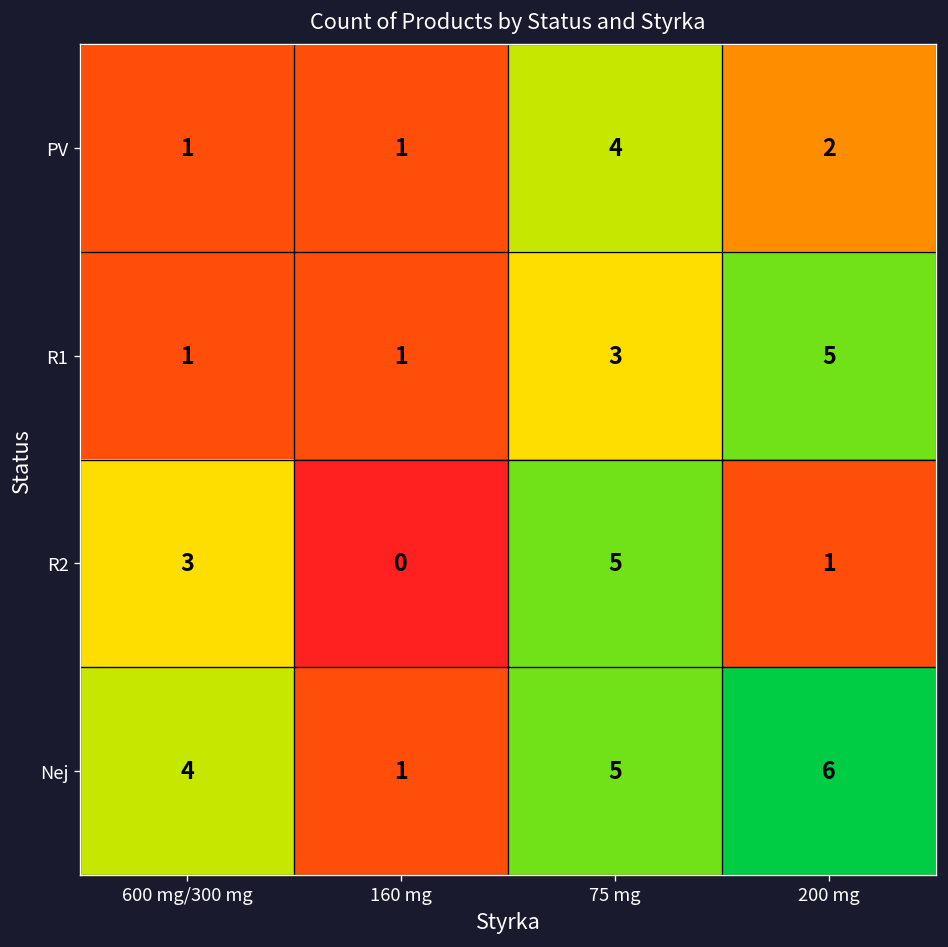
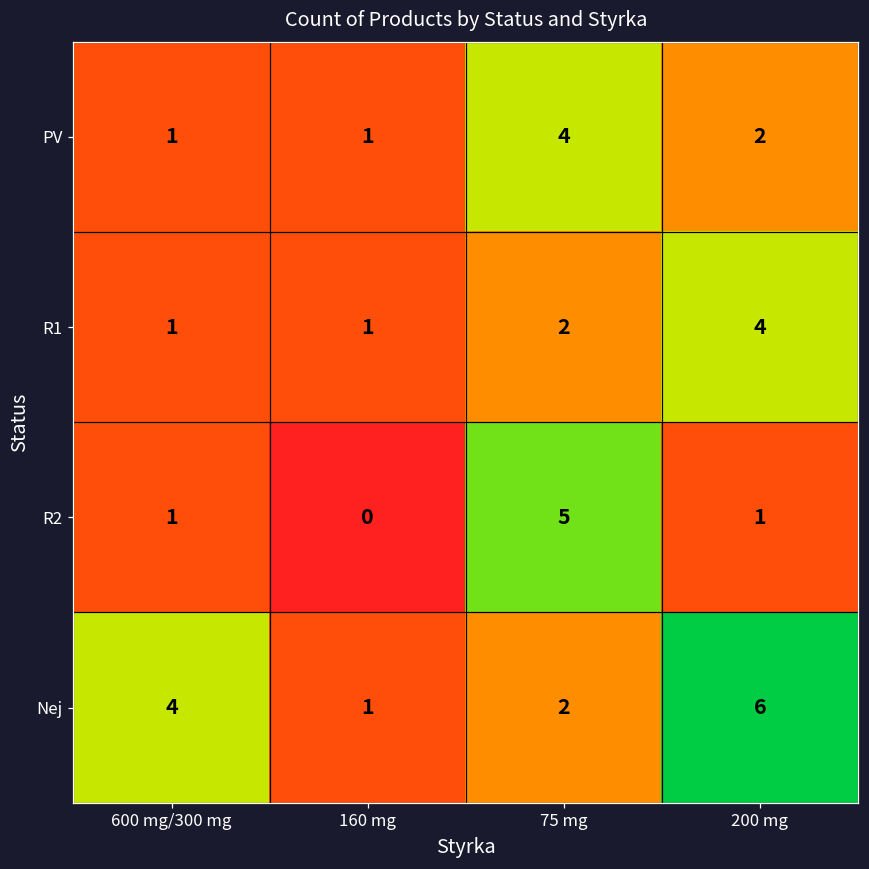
R1, 75 mg: 3 -> 2
R1, 200 mg: 5 -> 4
R2, 600 mg/300 mg: 3 -> 1
Nej, 75 mg: 5 -> 2
